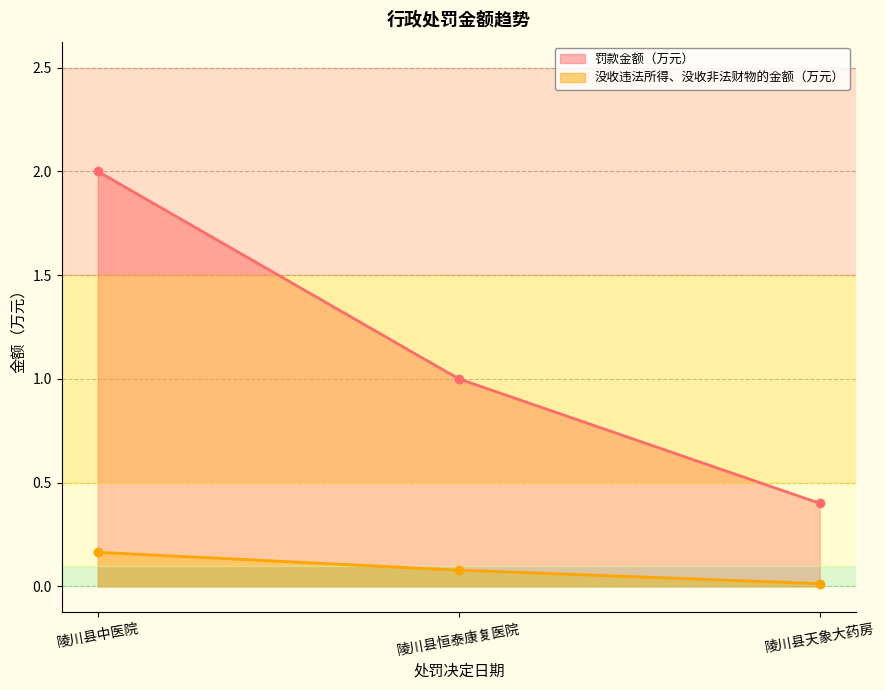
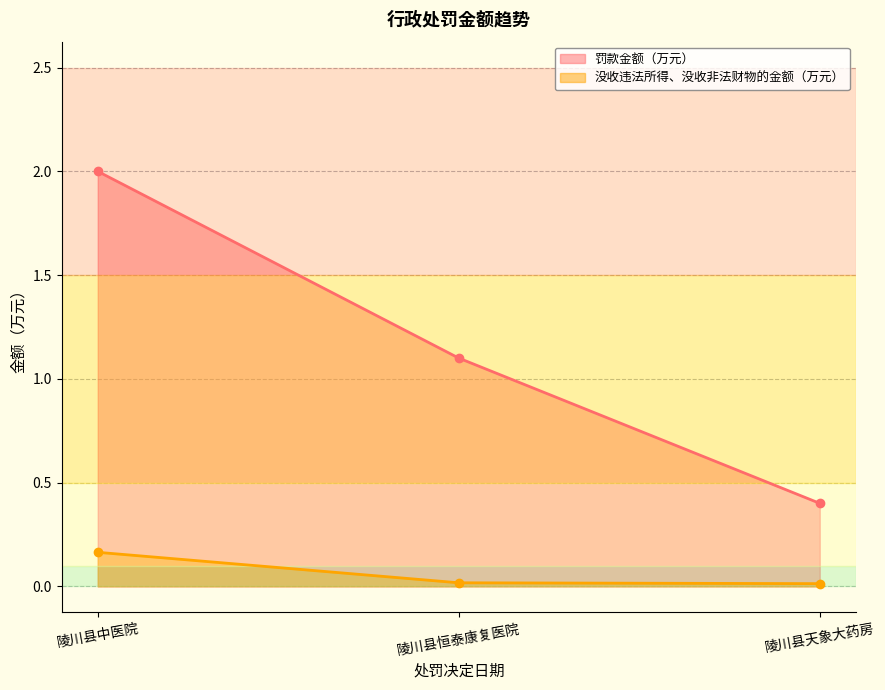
罚款金额（万元）, 陵川县恒泰康复医院: 1.0 -> 1.1
没收违法所得、没收非法财物的金额（万元）, 陵川县恒泰康复医院: 0.08 -> 0.02
